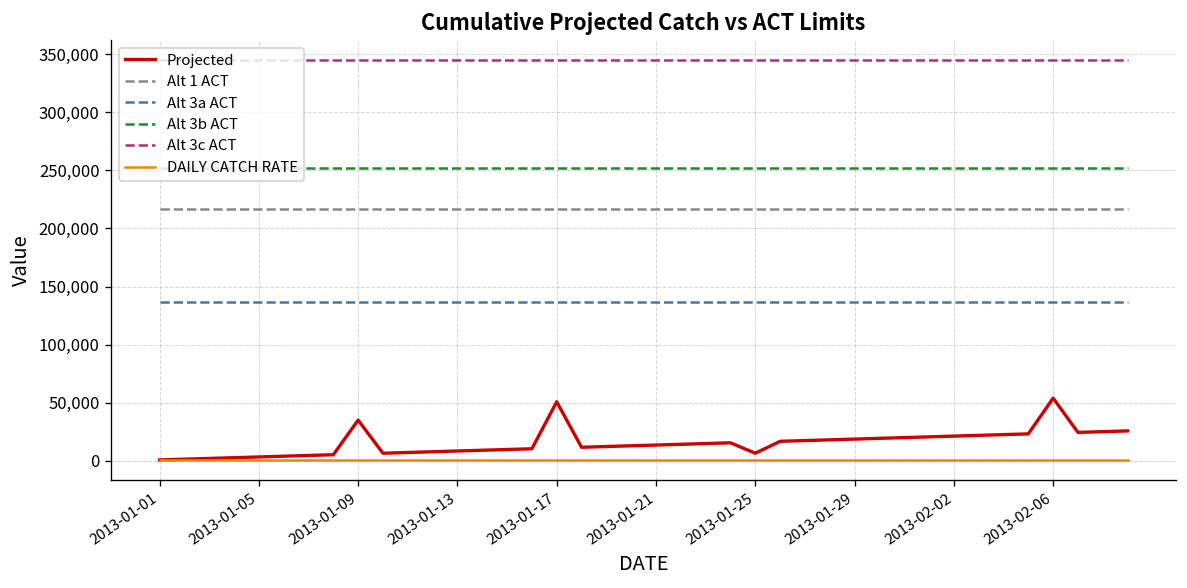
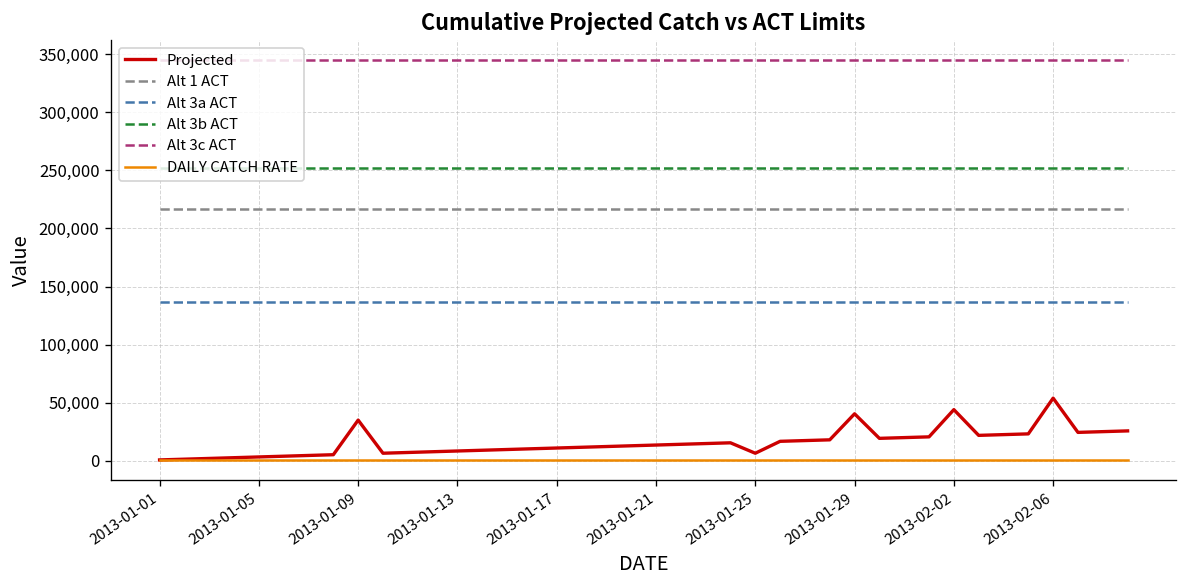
Projected, 2013-01-17: 50,000 -> 10,000
Projected, 2013-01-29: 20,000 -> 40,000
Projected, 2013-02-02: 20,000 -> 40,000
